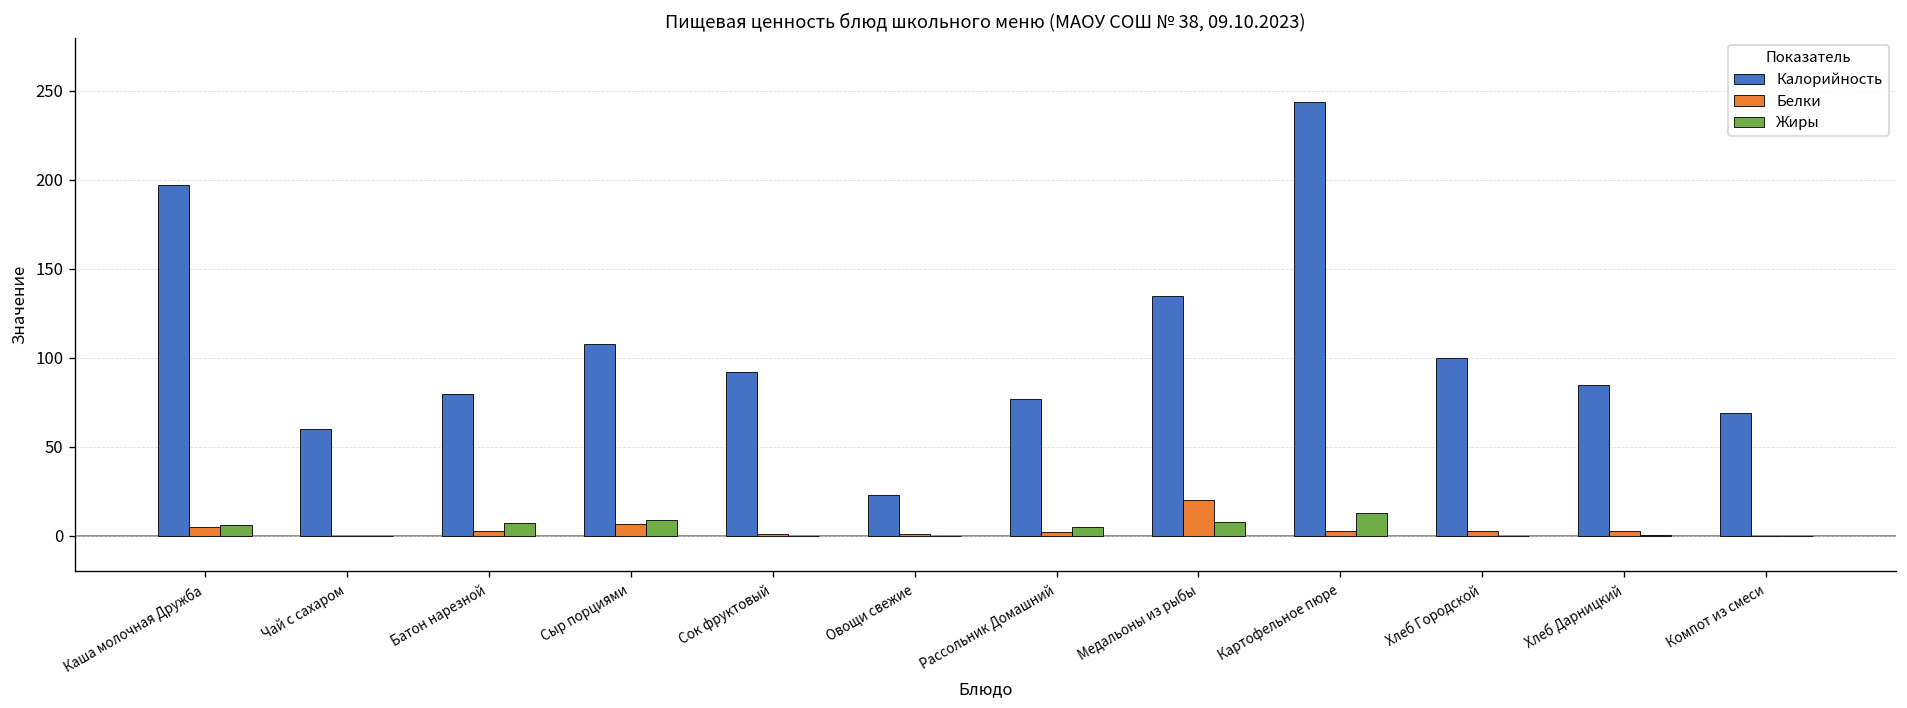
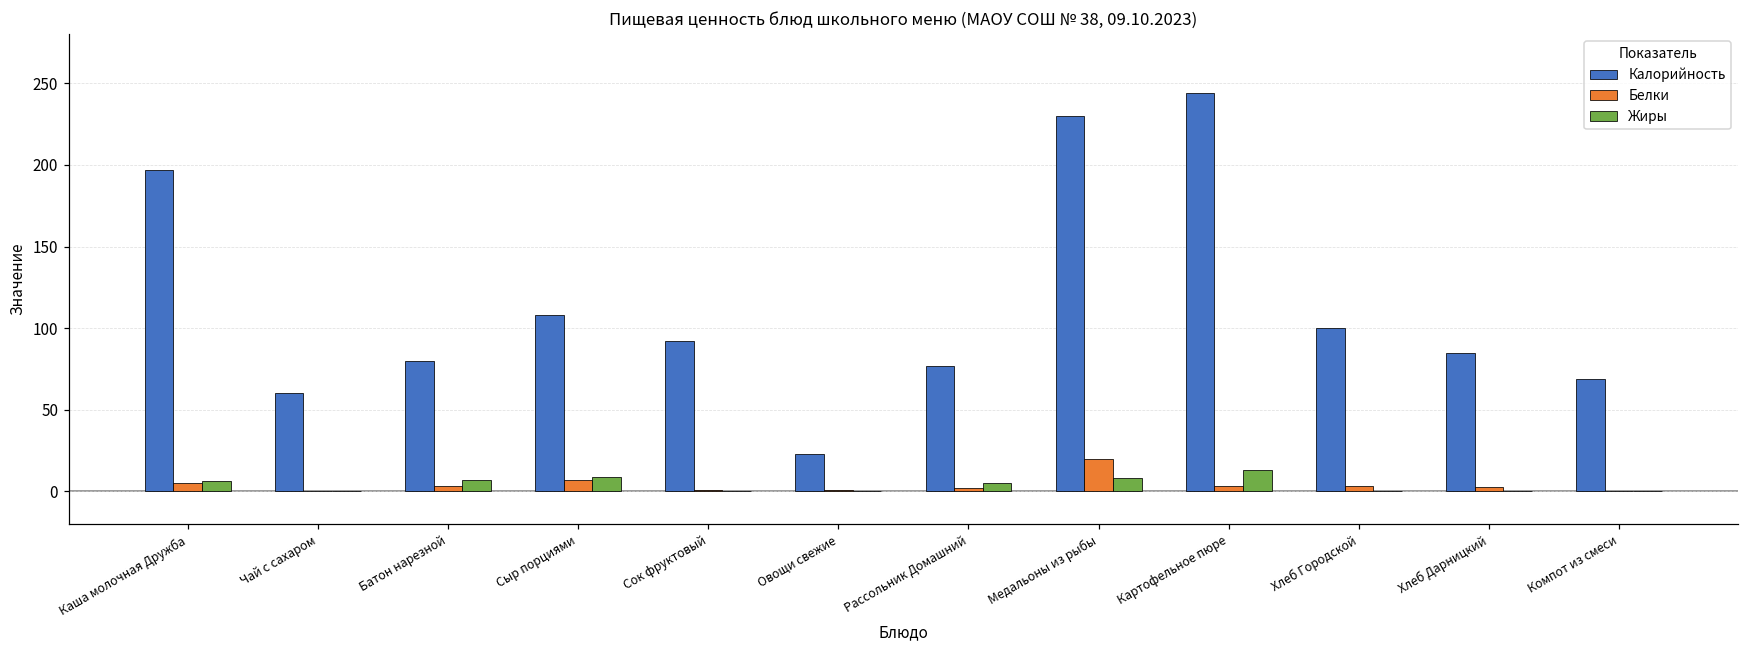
Калорийность, Медальоны из рыбы: 135 -> 230
